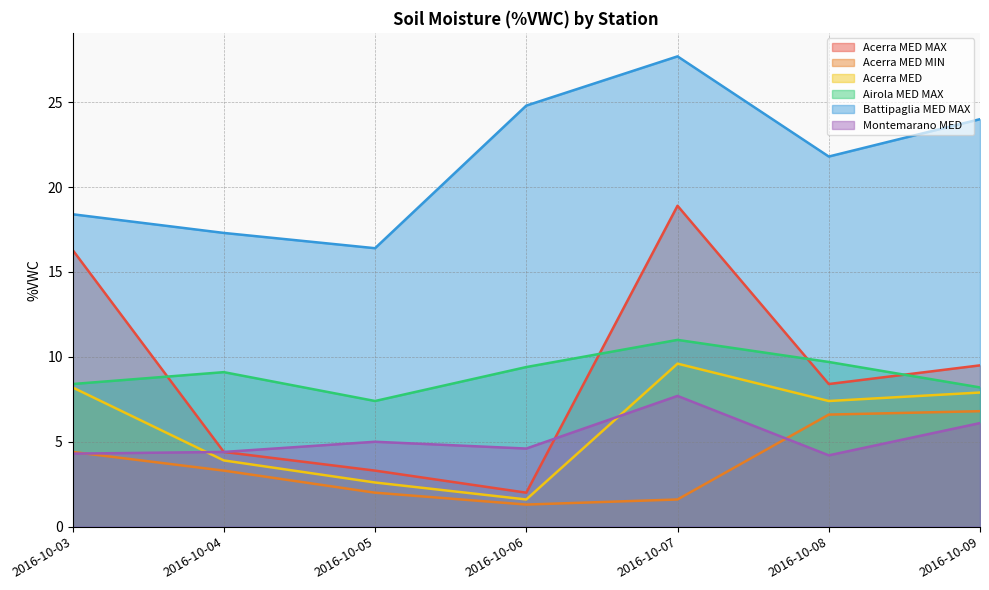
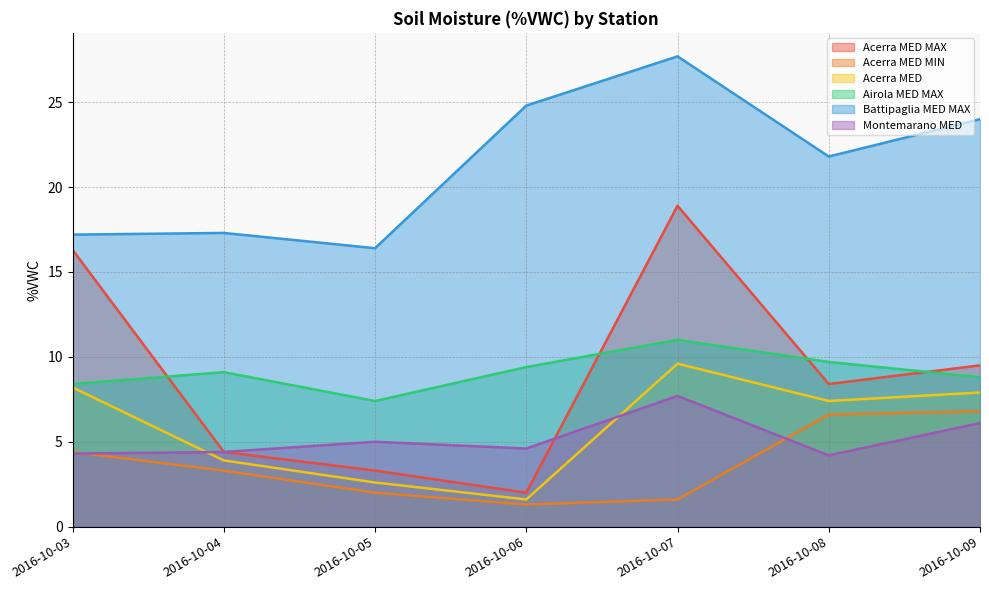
Battipaglia MED MAX, 2016-10-03: 18.4 -> 17.2
Airola MED MAX, 2016-10-09: 8.2 -> 8.8
